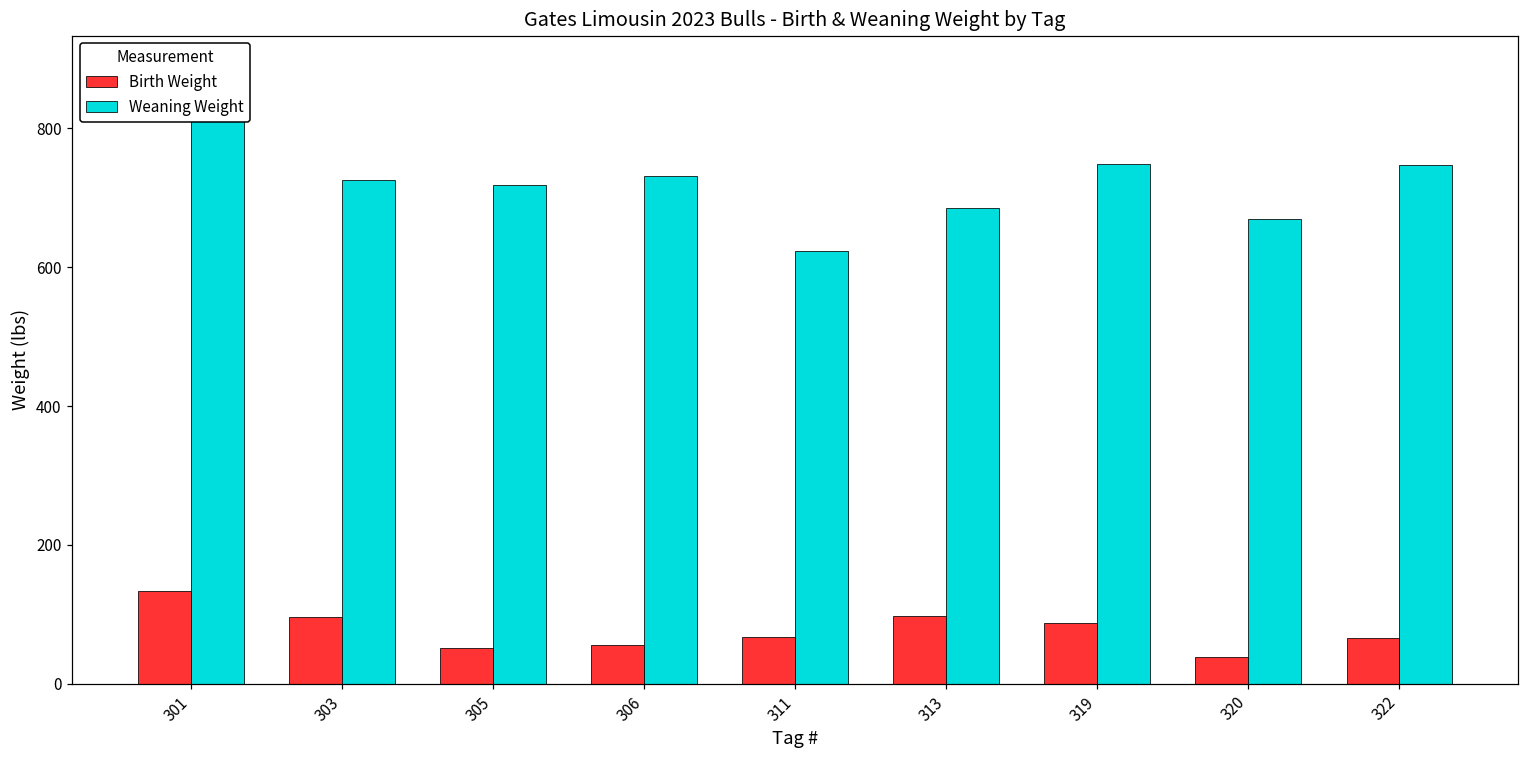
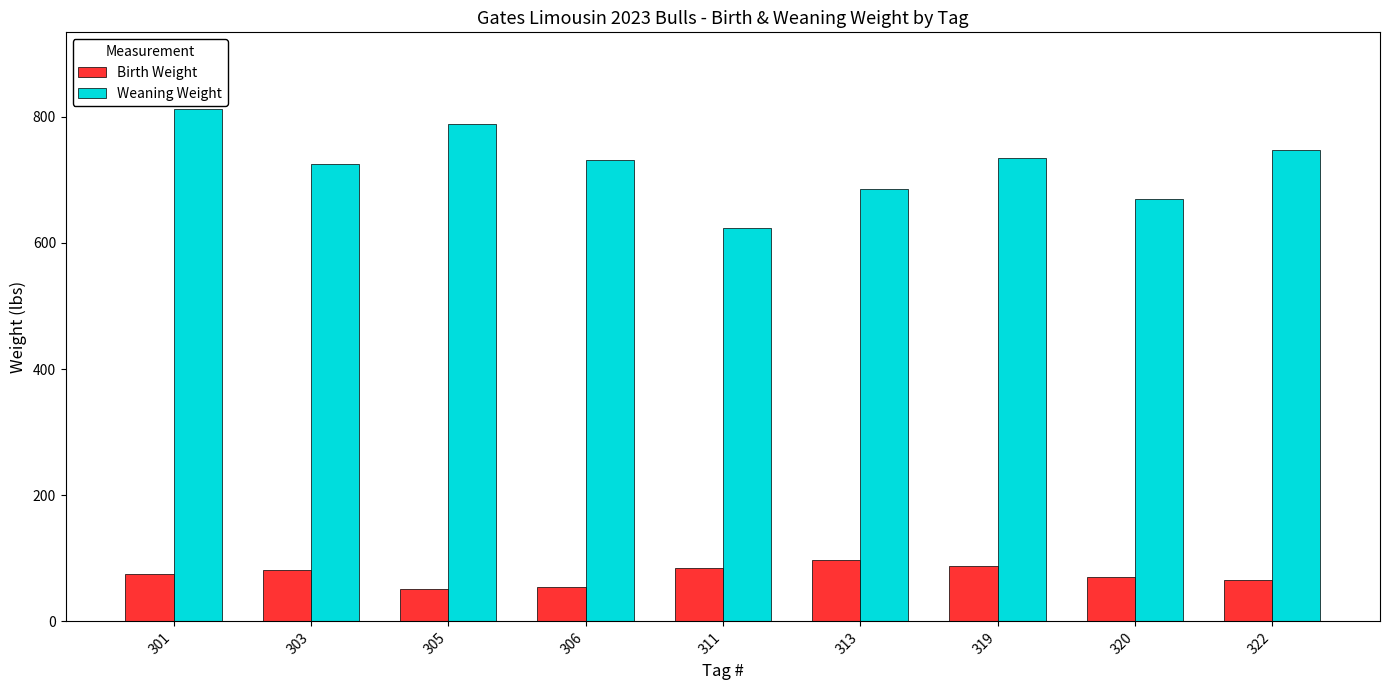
Birth Weight, 301: 130 -> 80
Birth Weight, 303: 100 -> 80
Weaning Weight, 305: 720 -> 790
Birth Weight, 311: 70 -> 90
Weaning Weight, 319: 750 -> 730
Birth Weight, 320: 40 -> 70
